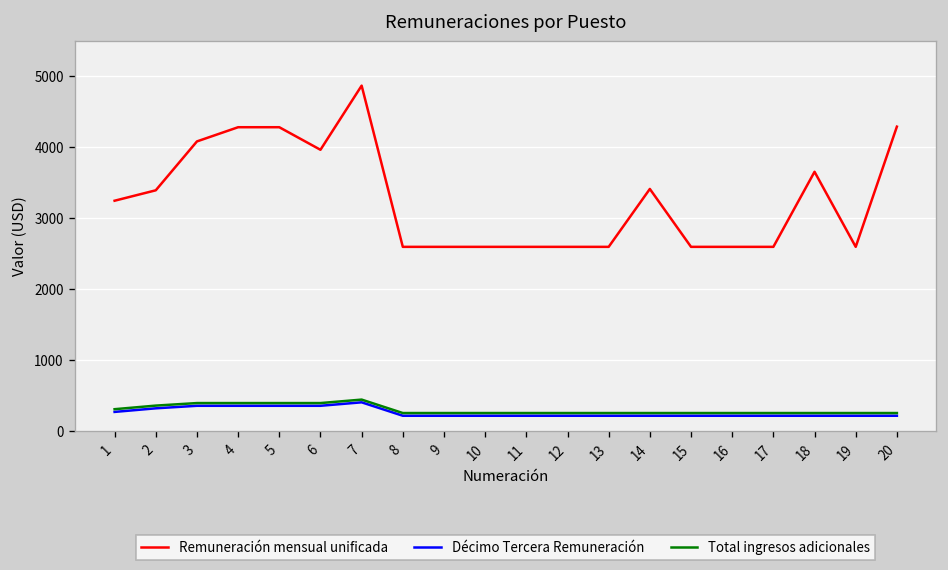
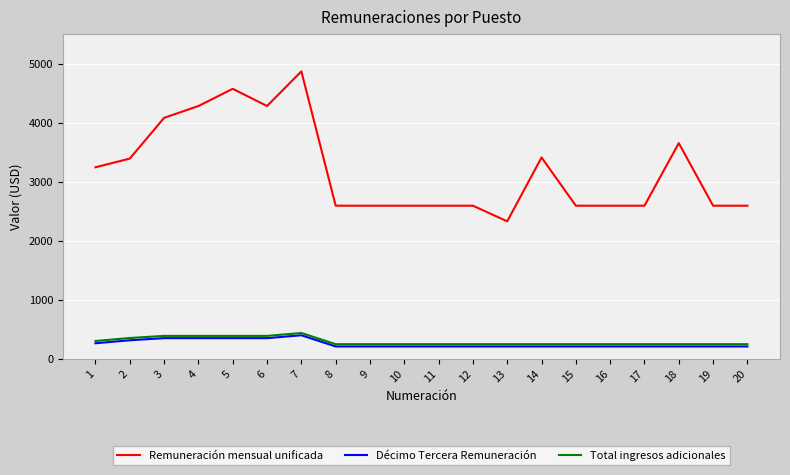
Remuneración mensual unificada, 5: 4300 -> 4600
Remuneración mensual unificada, 6: 4000 -> 4300
Remuneración mensual unificada, 13: 2600 -> 2300
Remuneración mensual unificada, 20: 4300 -> 2600
